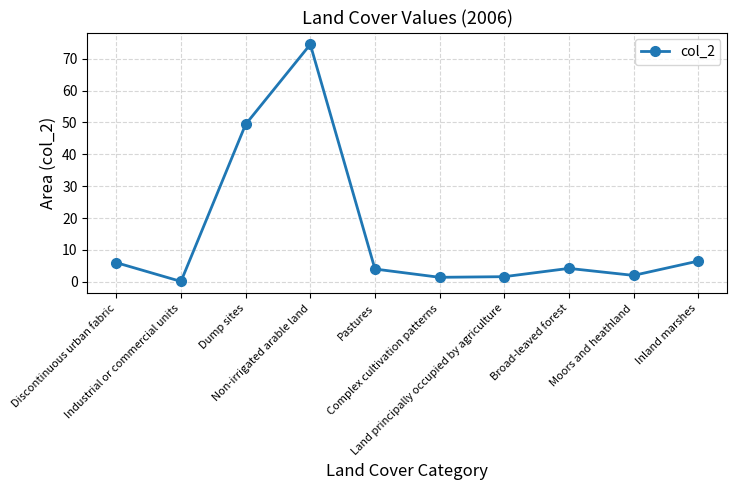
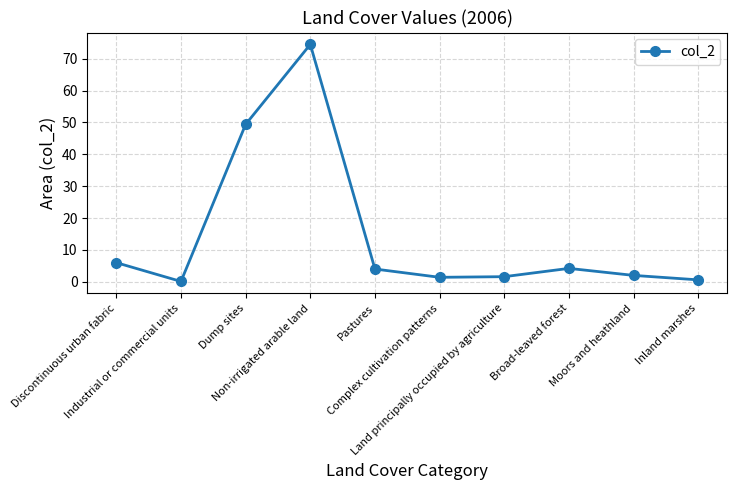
Inland marshes: 7 -> 1
